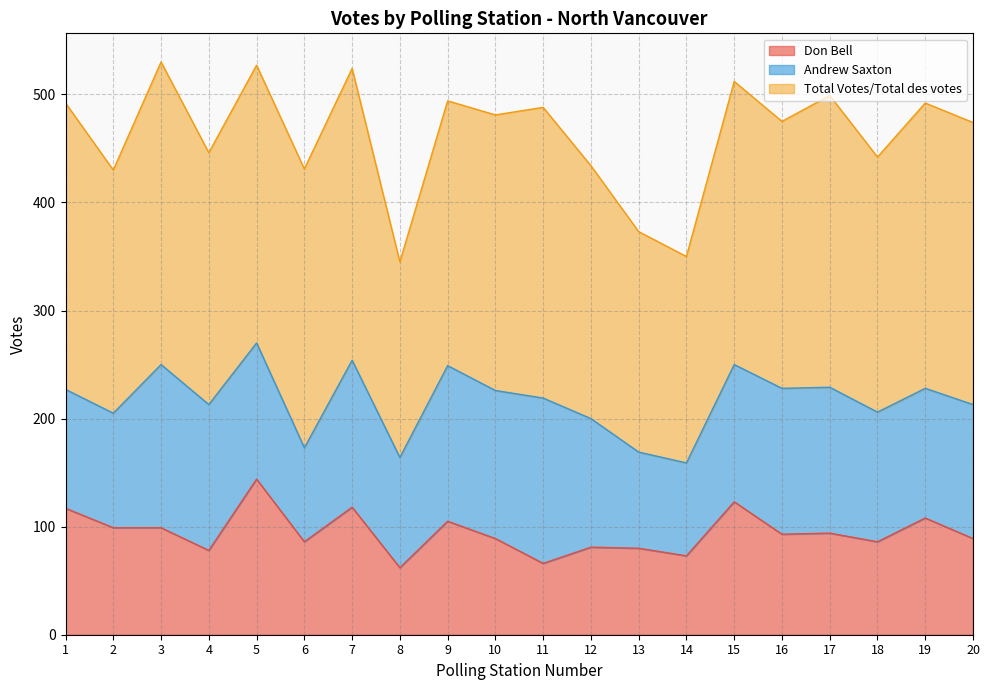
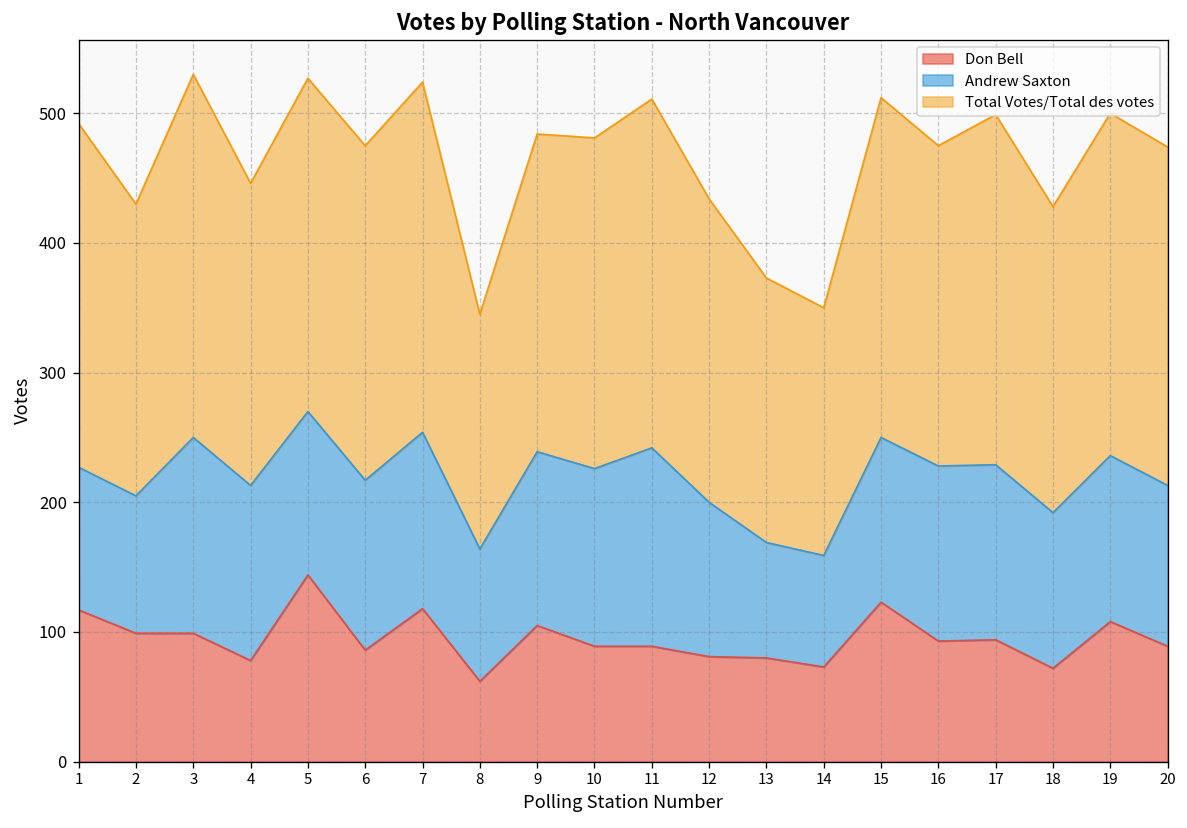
Andrew Saxton, 6: 87 -> 131
Andrew Saxton, 9: 144 -> 134
Don Bell, 11: 66 -> 89
Don Bell, 18: 86 -> 72
Andrew Saxton, 19: 120 -> 128
